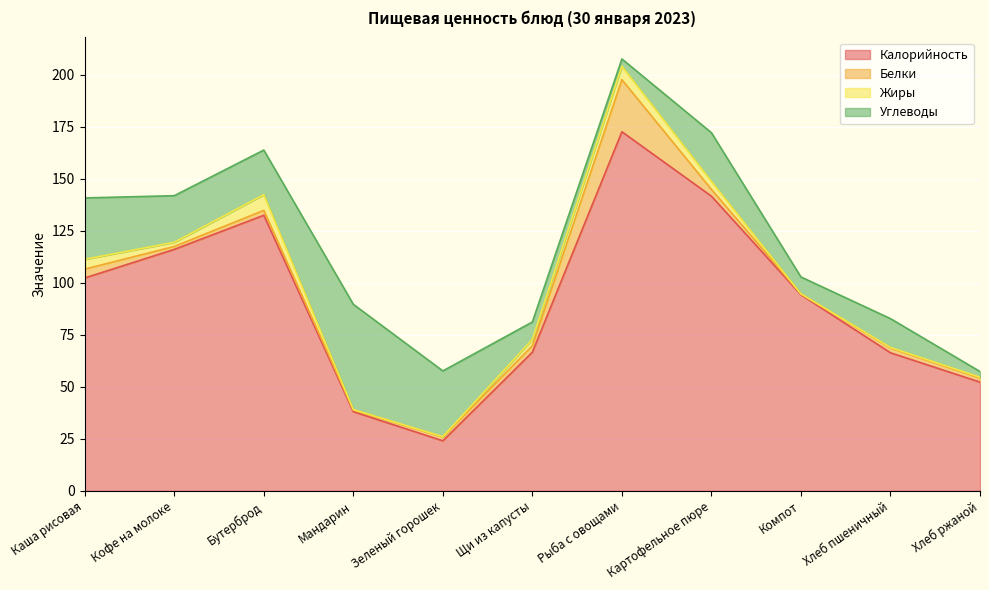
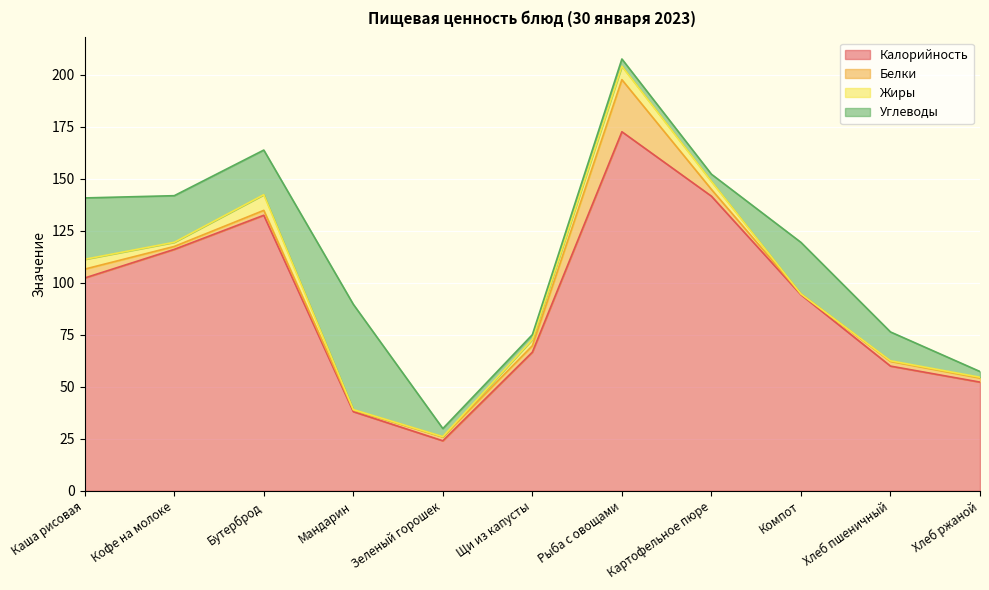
Углеводы, Зеленый горошек: 32 -> 4
Углеводы, Щи из капусты: 8 -> 2
Углеводы, Картофельное пюре: 23 -> 3
Углеводы, Компот: 8 -> 25
Калорийность, Хлеб пшеничный: 66 -> 60
